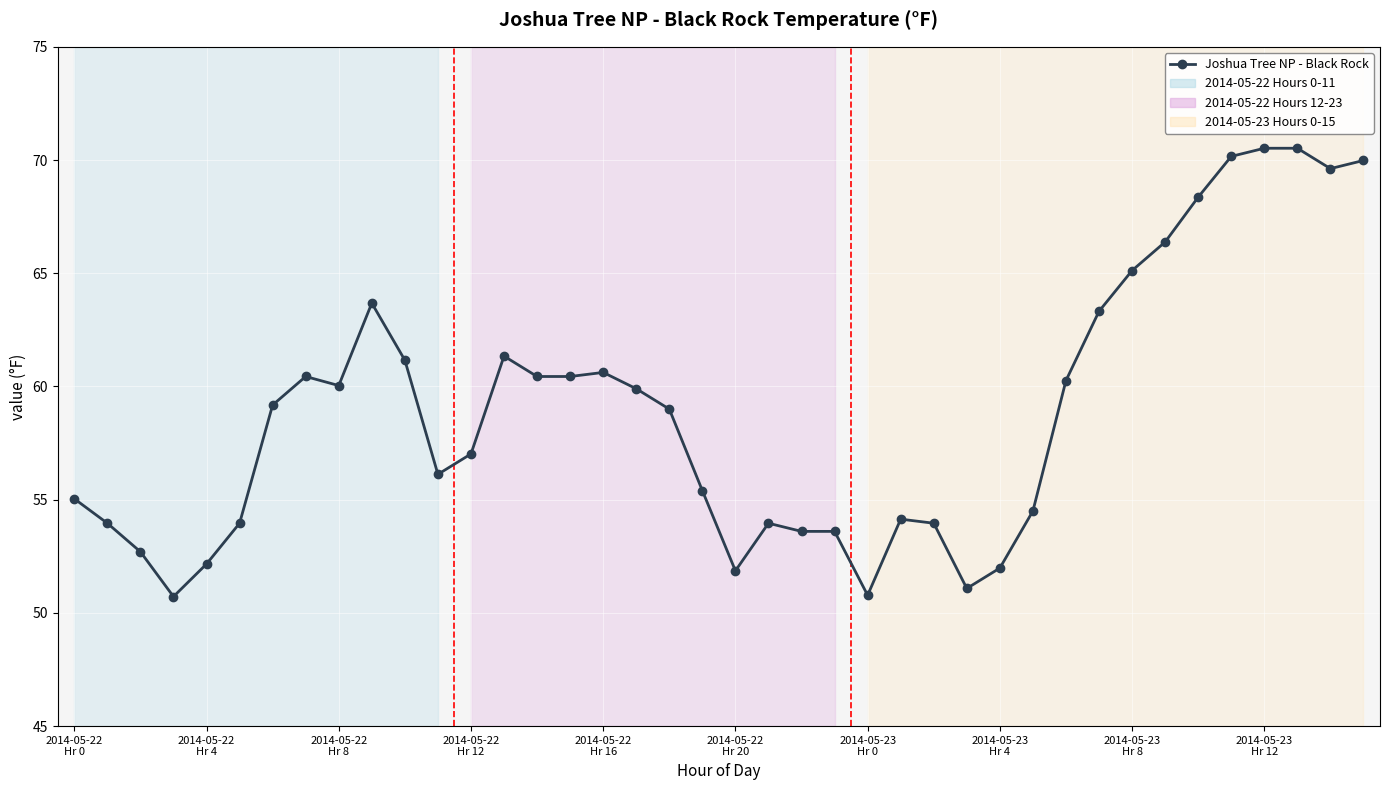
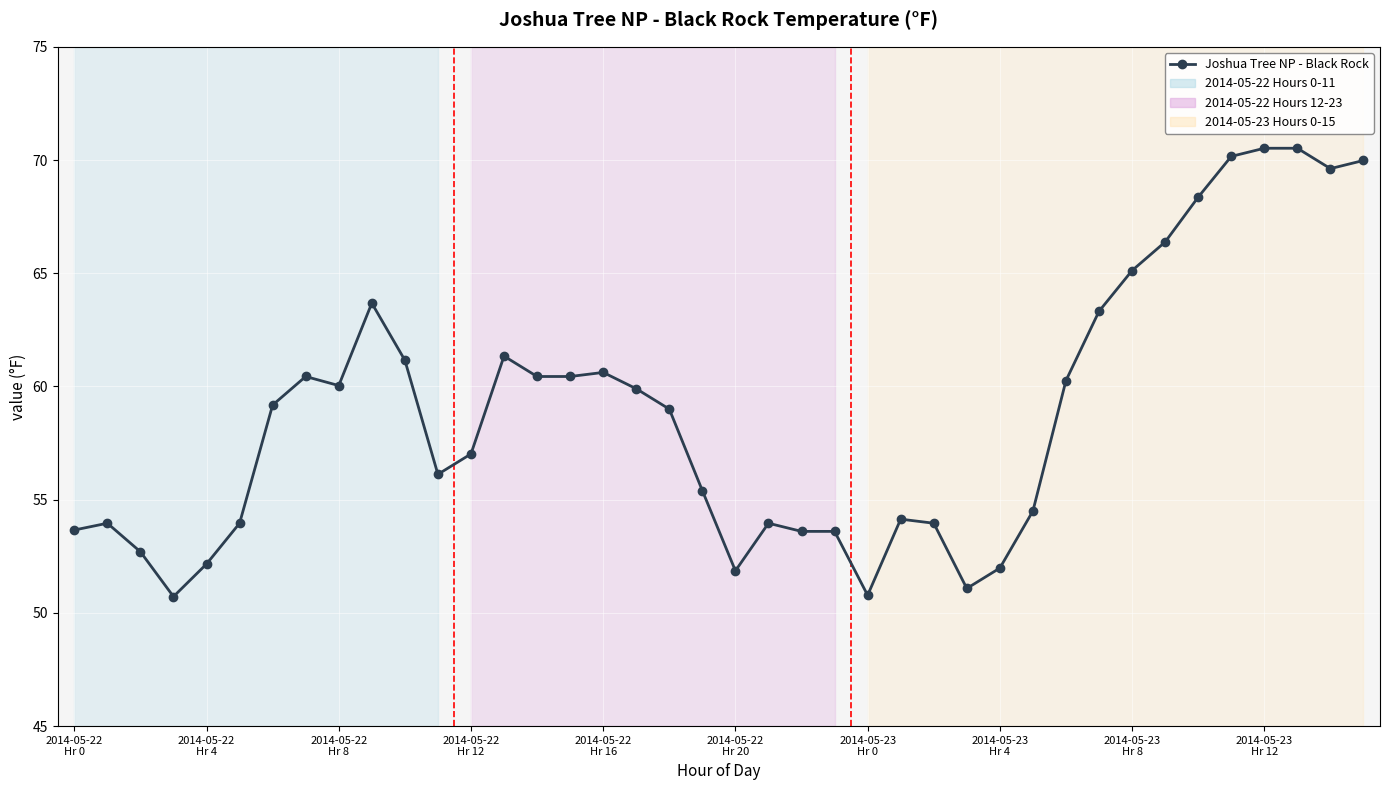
2014-05-22 Hr 0: 55.0 -> 53.7
